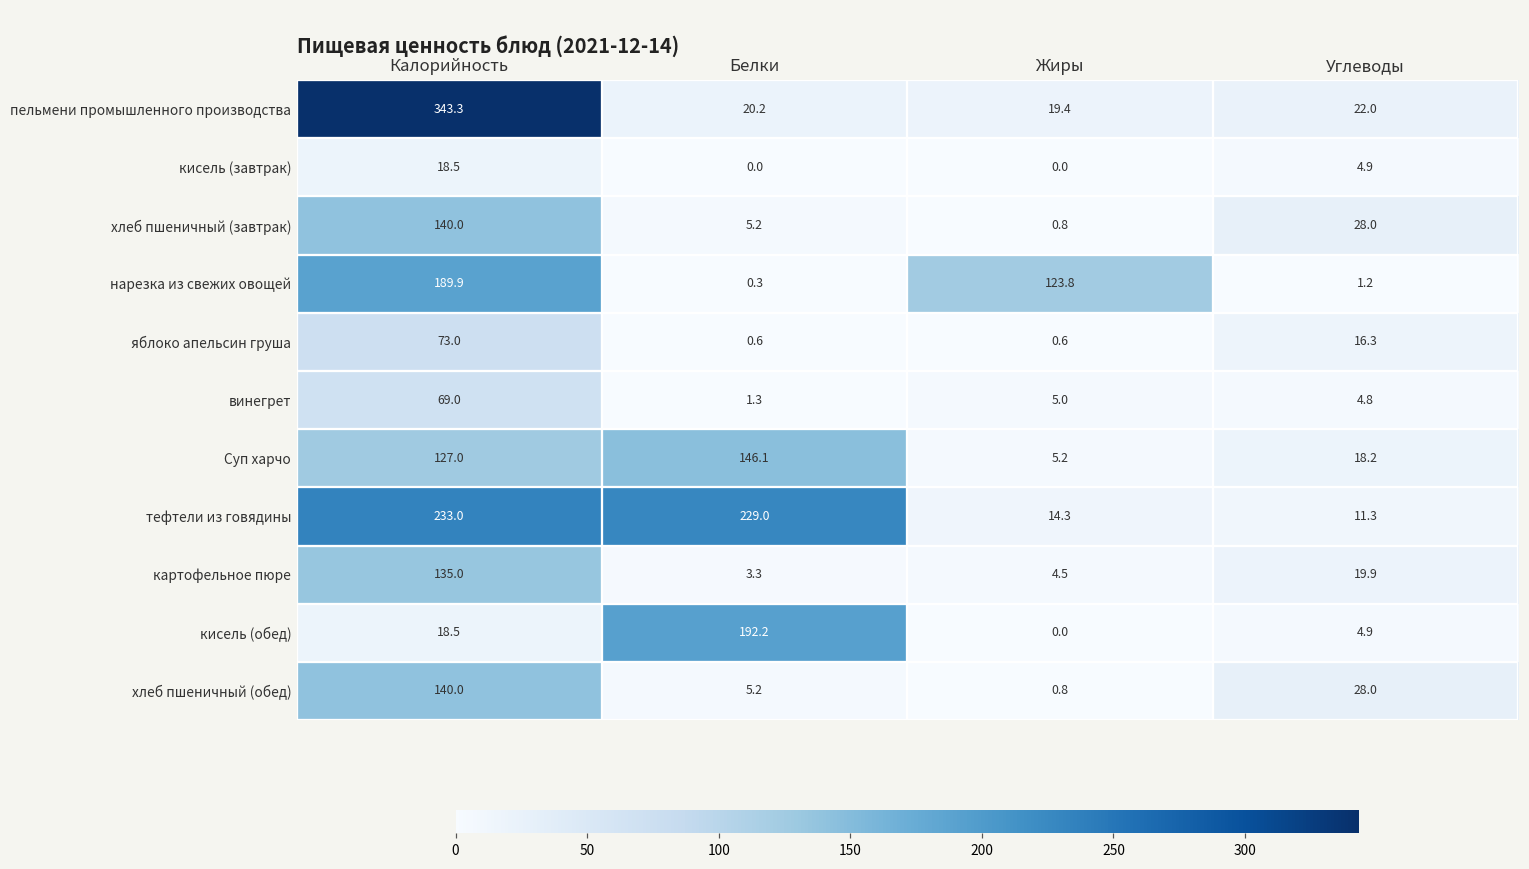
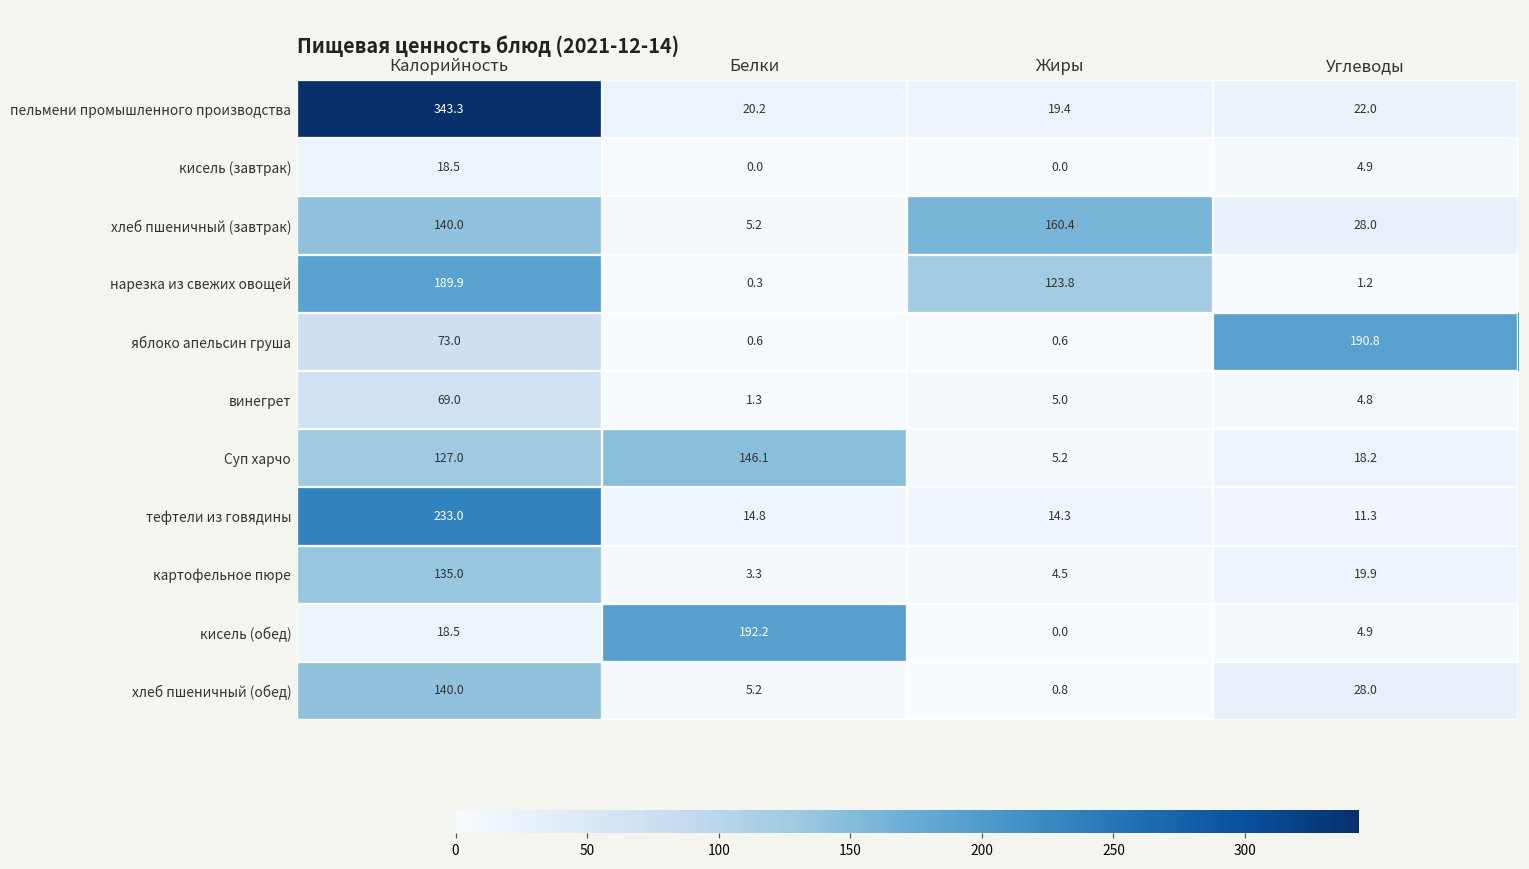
хлеб пшеничный (завтрак), Жиры: 0.8 -> 160.4
яблоко апельсин груша, Углеводы: 16.3 -> 190.8
тефтели из говядины, Белки: 229.0 -> 14.8
